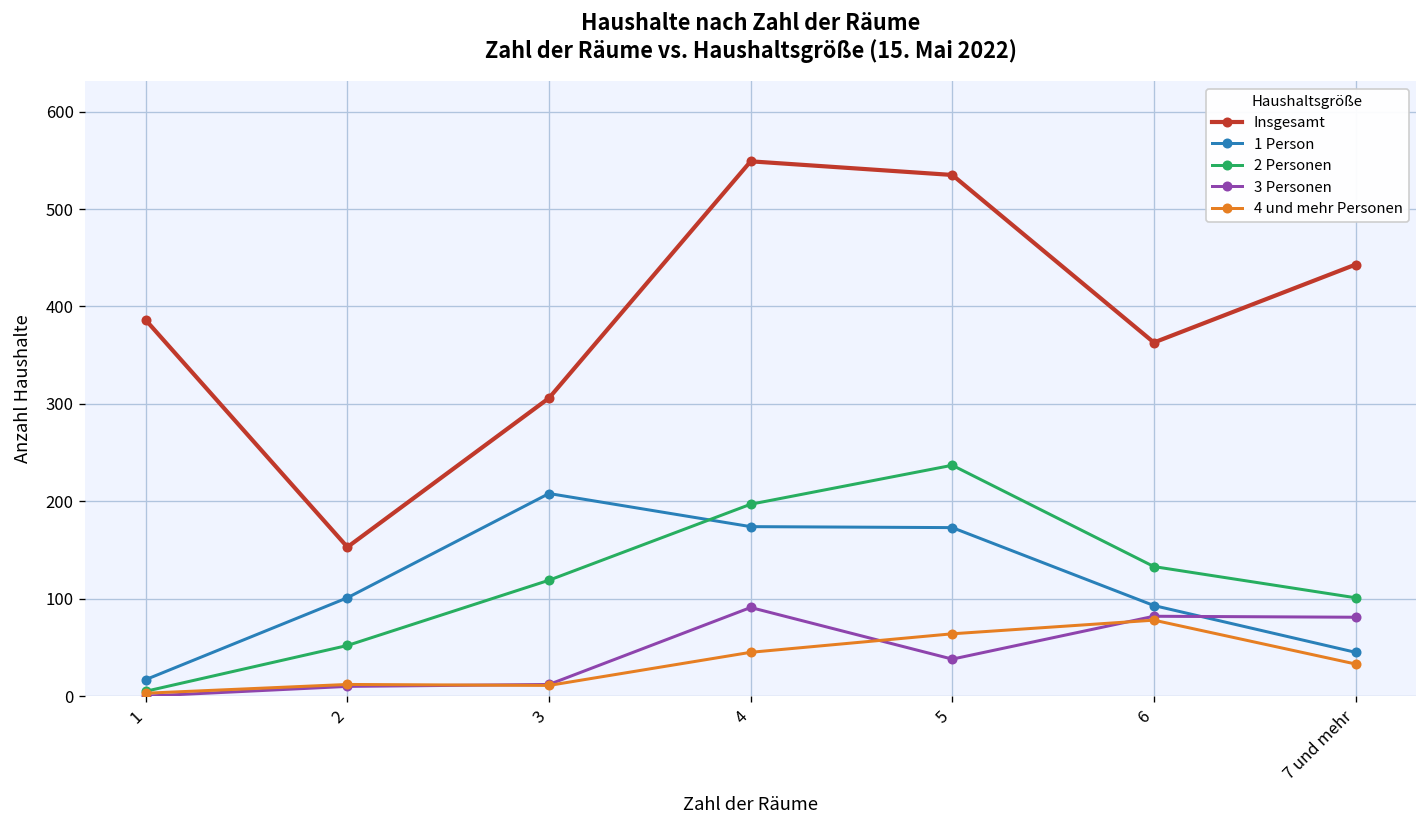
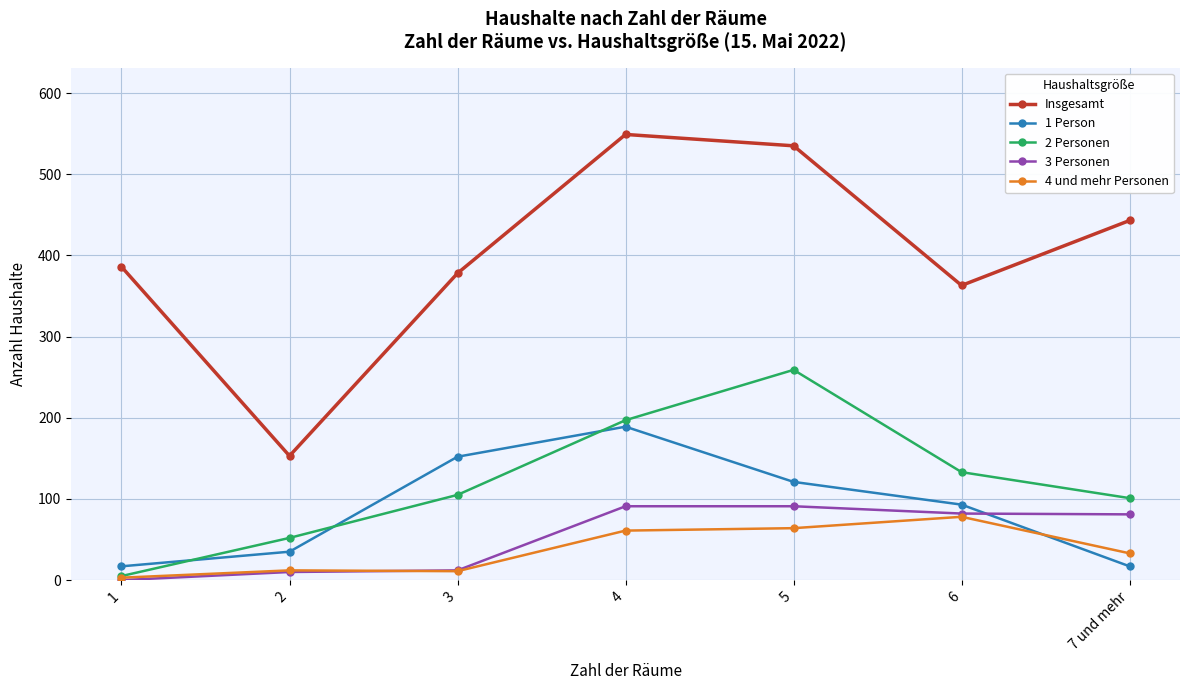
1 Person, 2: 100 -> 40
Insgesamt, 3: 310 -> 380
1 Person, 3: 210 -> 150
2 Personen, 3: 120 -> 110
1 Person, 4: 170 -> 190
4 und mehr Personen, 4: 50 -> 60
1 Person, 5: 170 -> 120
2 Personen, 5: 240 -> 260
3 Personen, 5: 40 -> 90
1 Person, 7 und mehr: 50 -> 20
